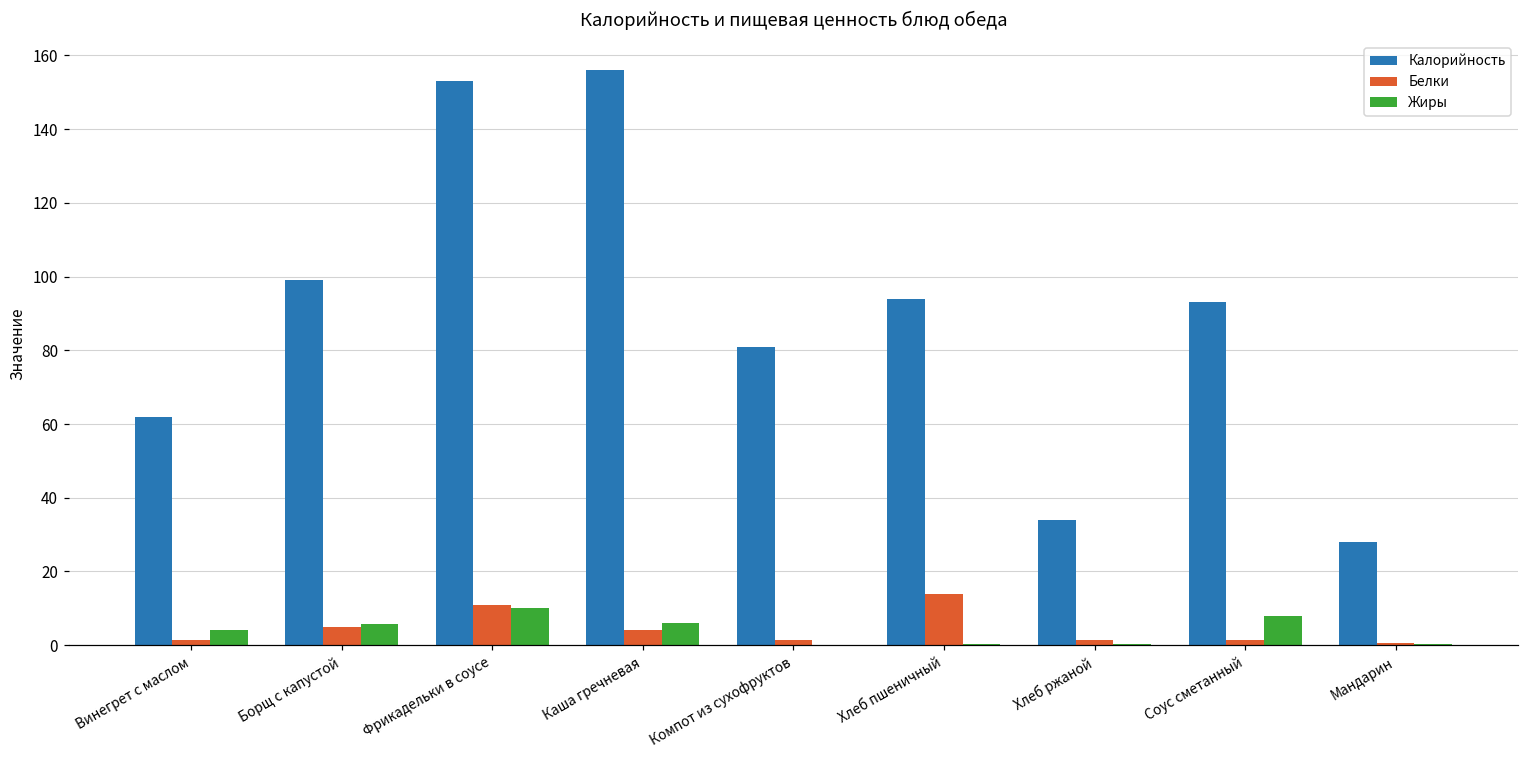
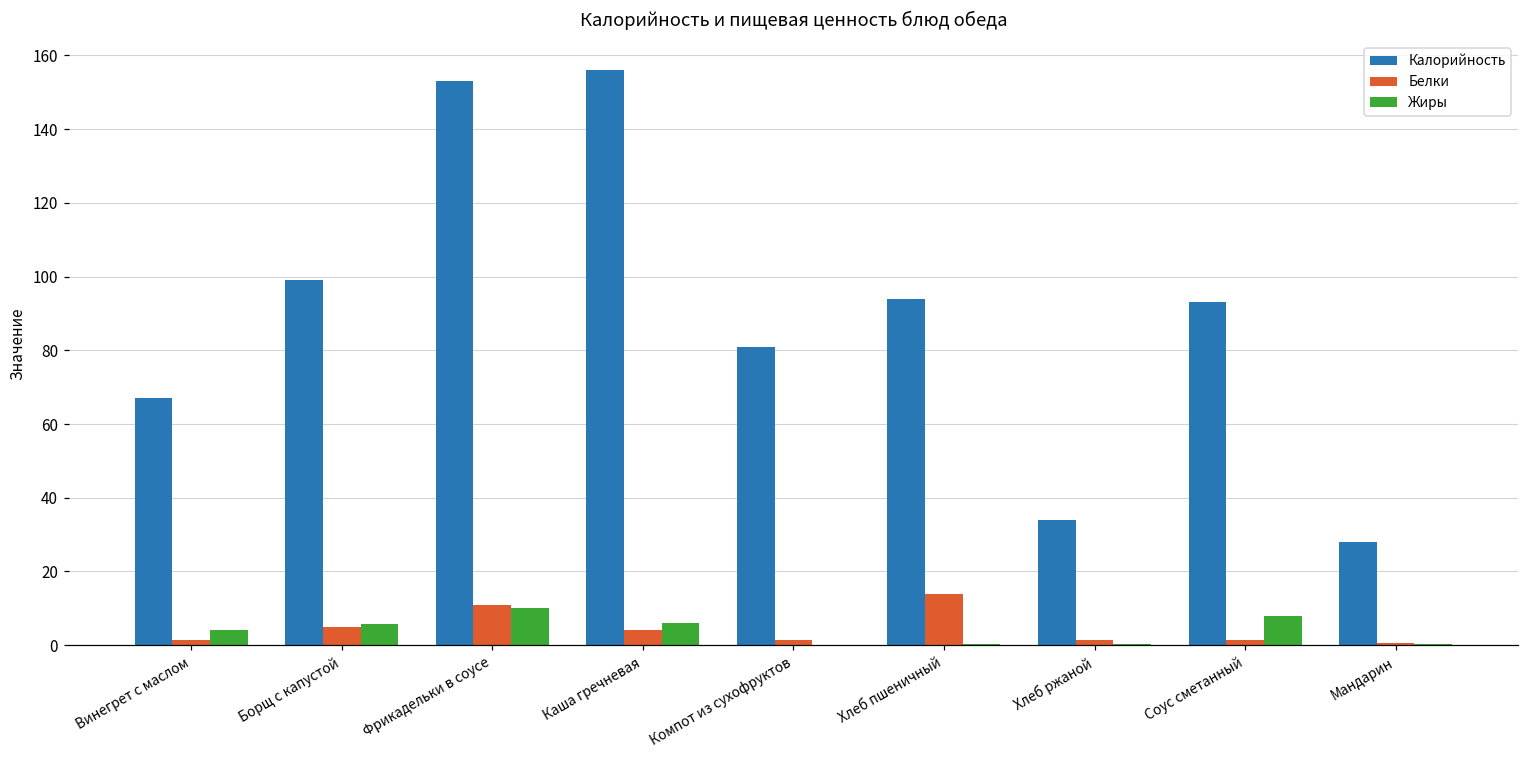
Калорийность, Винегрет с маслом: 62 -> 67
